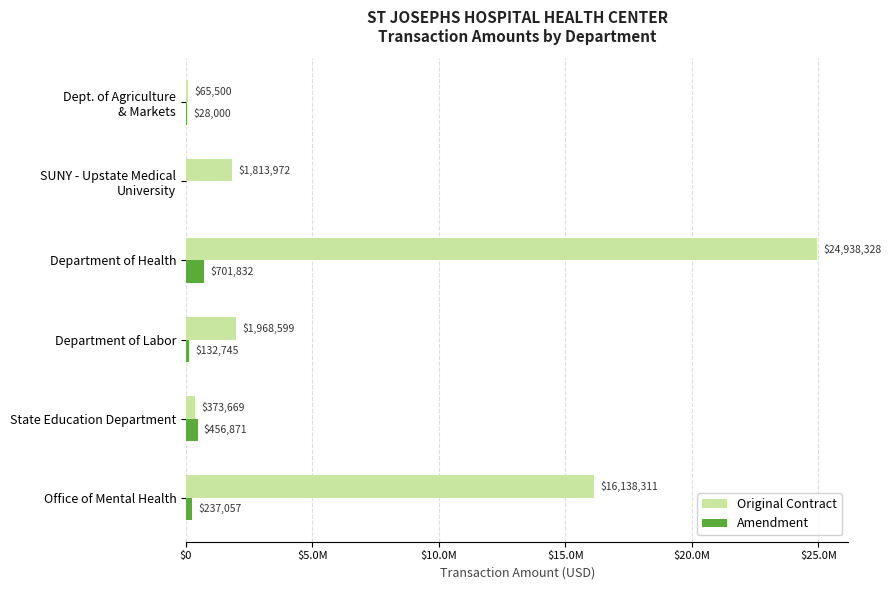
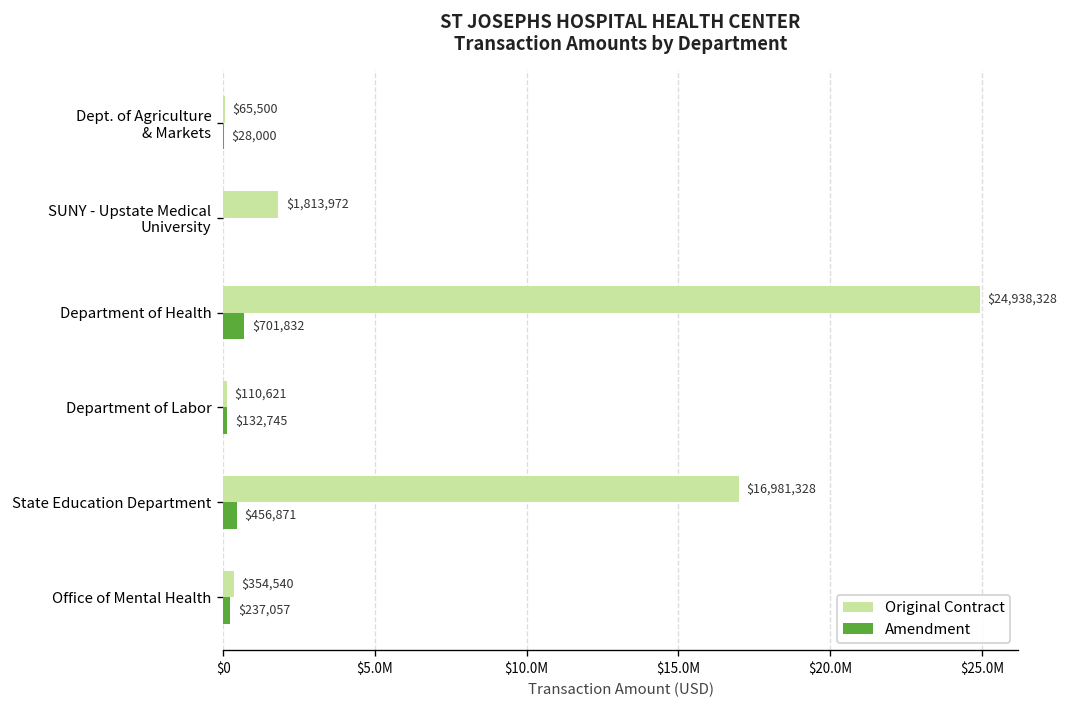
Original Contract, Department of Labor: $1,968,599 -> $110,621
Original Contract, State Education Department: $373,669 -> $16,981,328
Original Contract, Office of Mental Health: $16,138,311 -> $354,540
